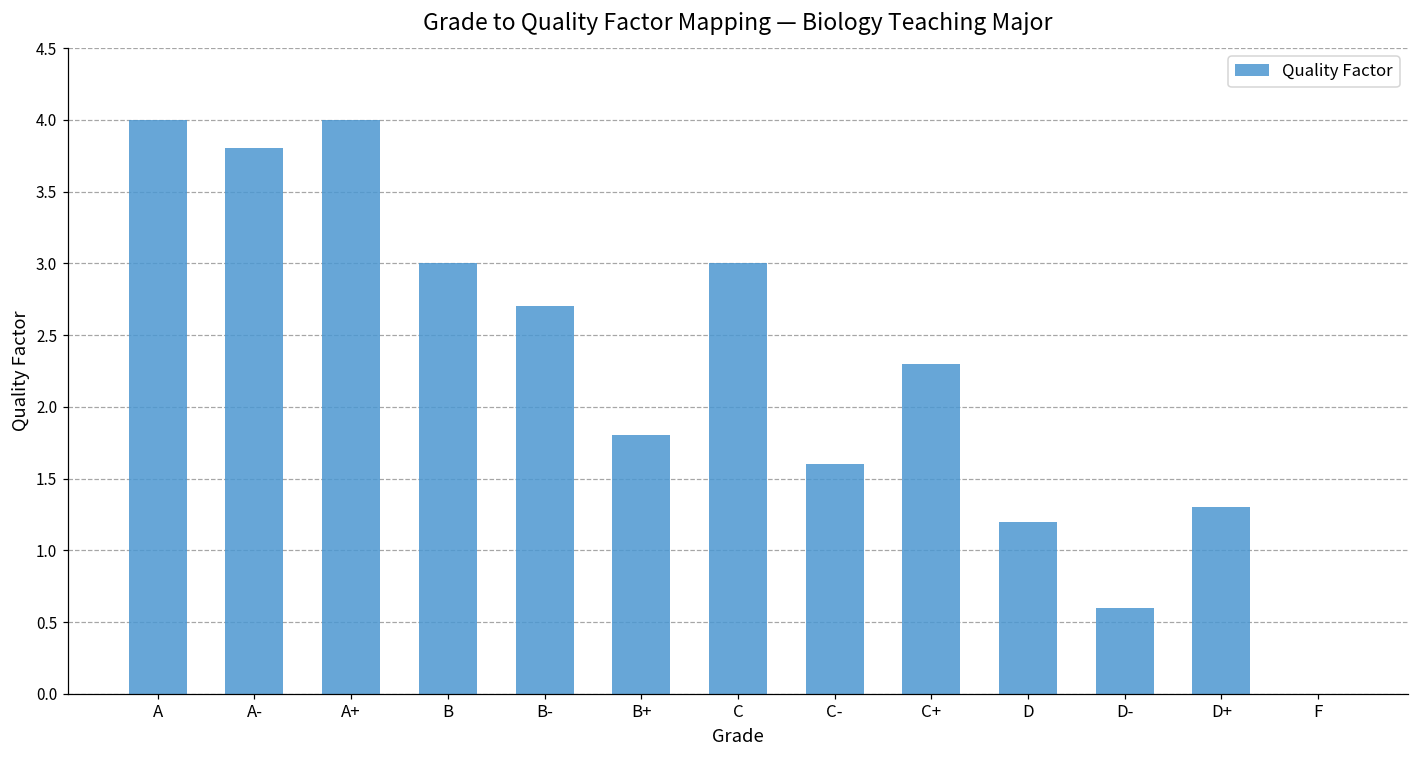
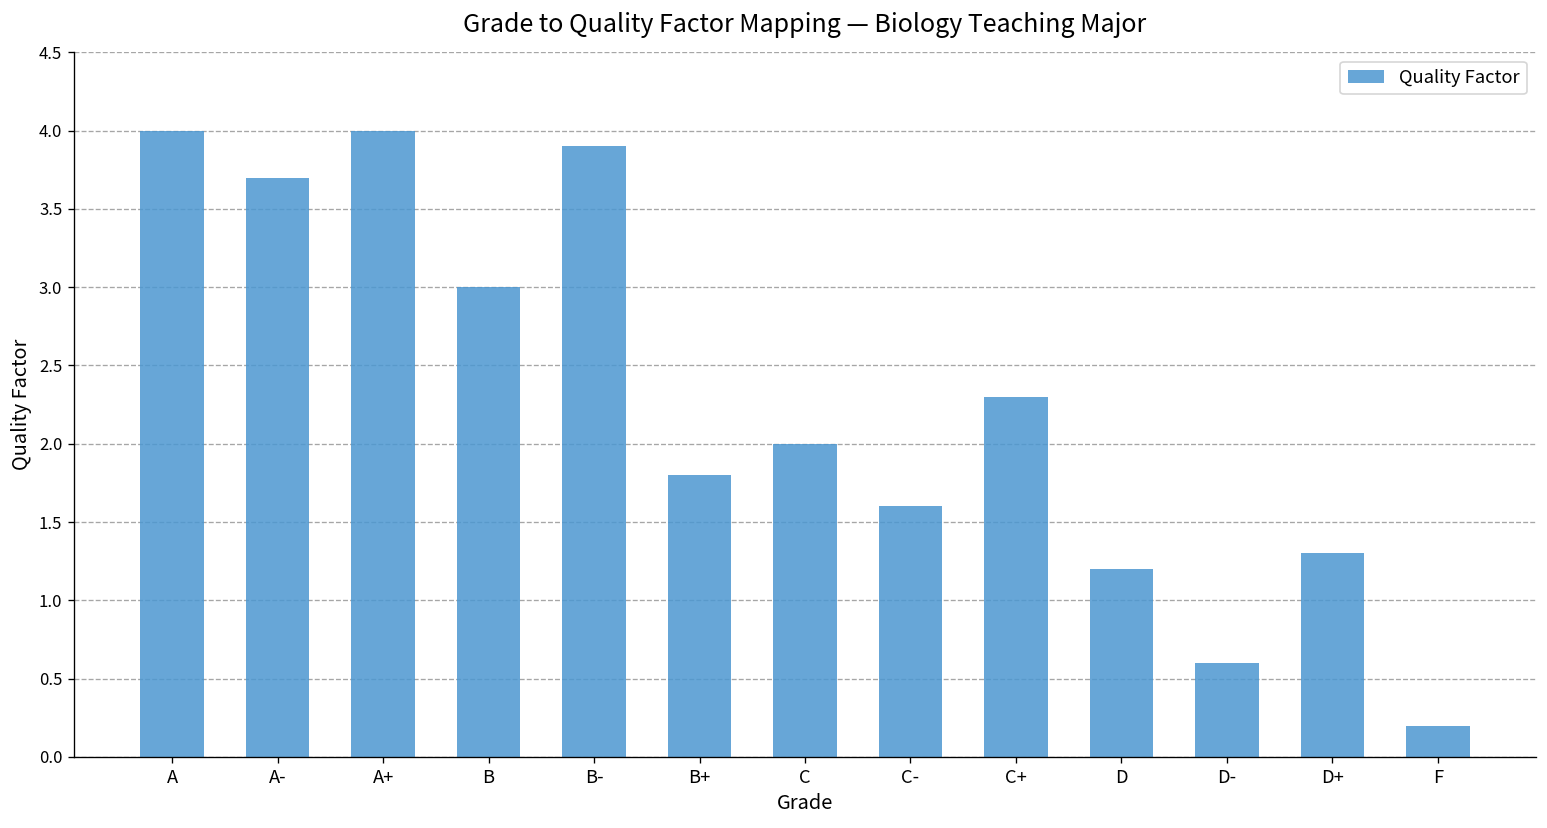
A-: 3.8 -> 3.7
B-: 2.7 -> 3.9
C: 3 -> 2
F: 0.0 -> 0.2
